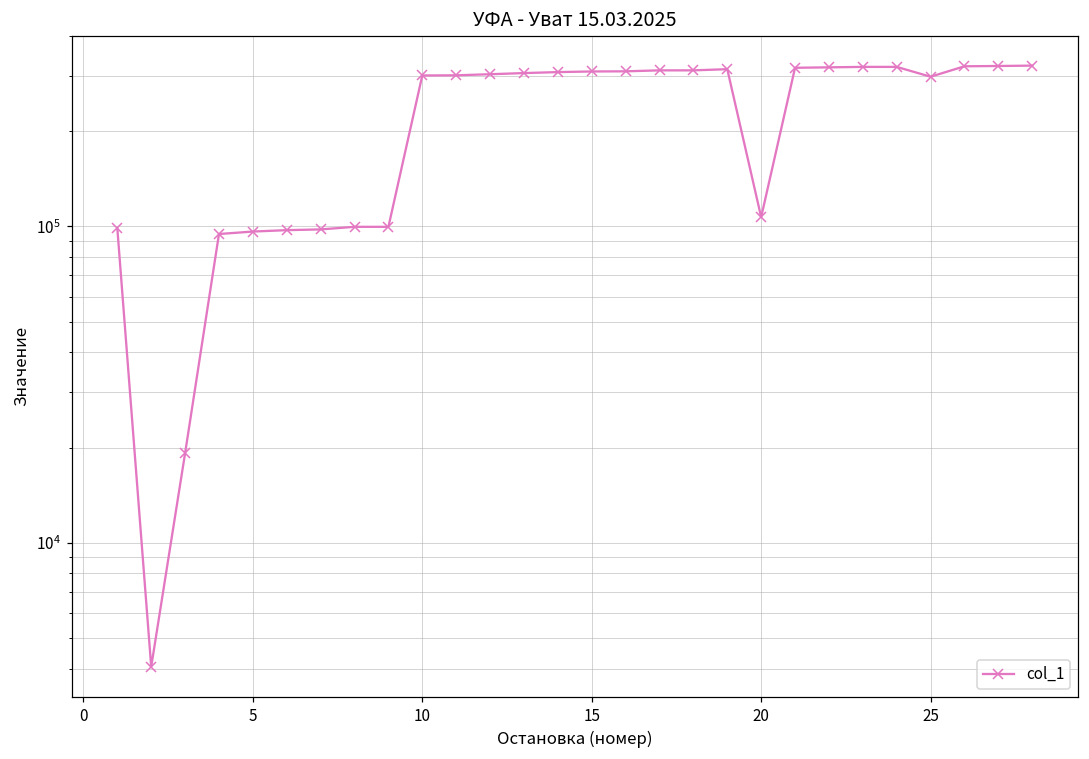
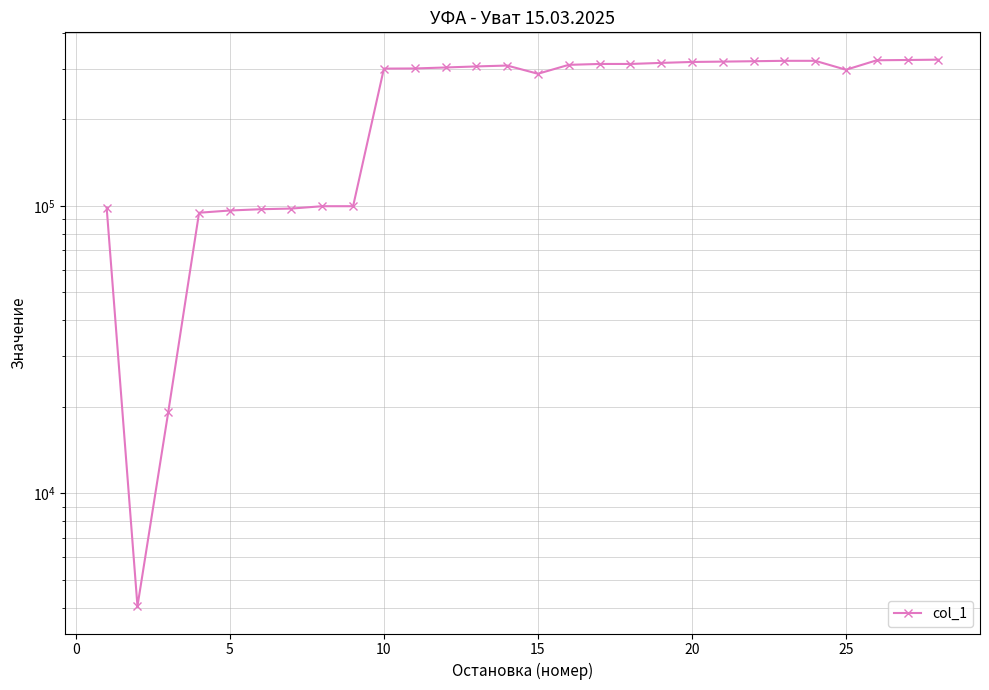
15: 310000 -> 290000
20: 107000 -> 320000
